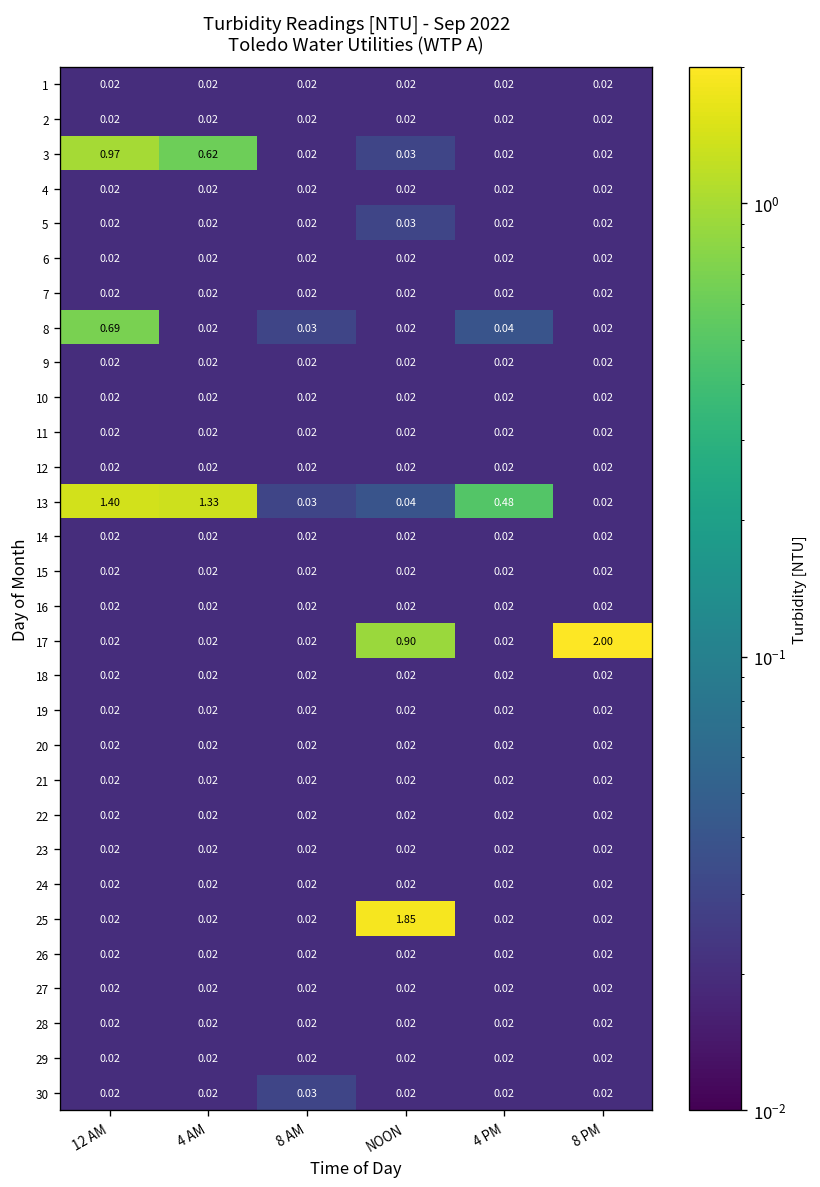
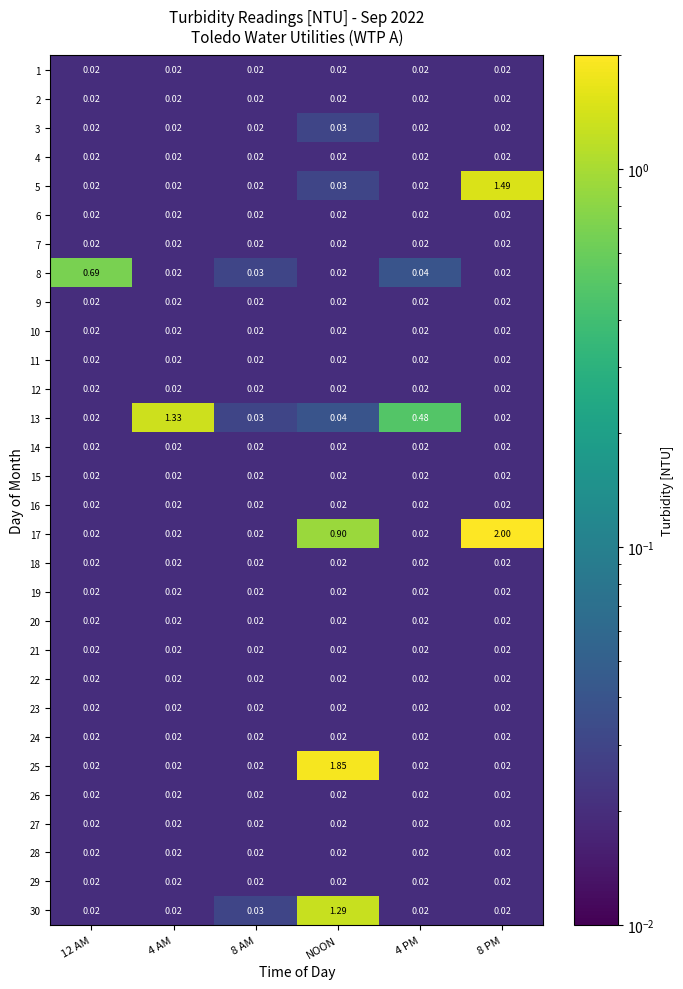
3, 12 AM: 0.97 -> 0.02
3, 4 AM: 0.62 -> 0.02
5, 8 PM: 0.02 -> 1.49
13, 12 AM: 1.40 -> 0.02
30, NOON: 0.02 -> 1.29
